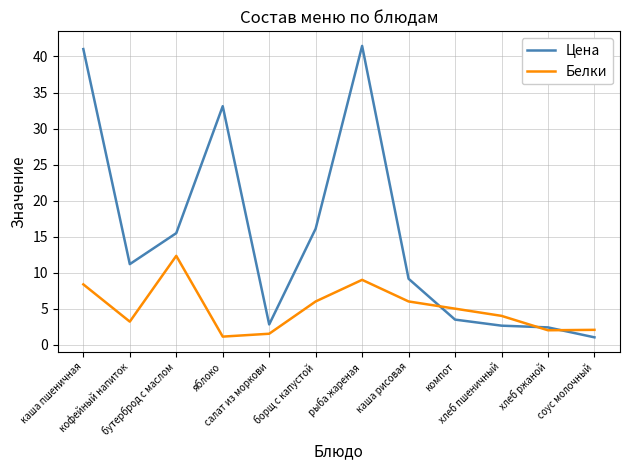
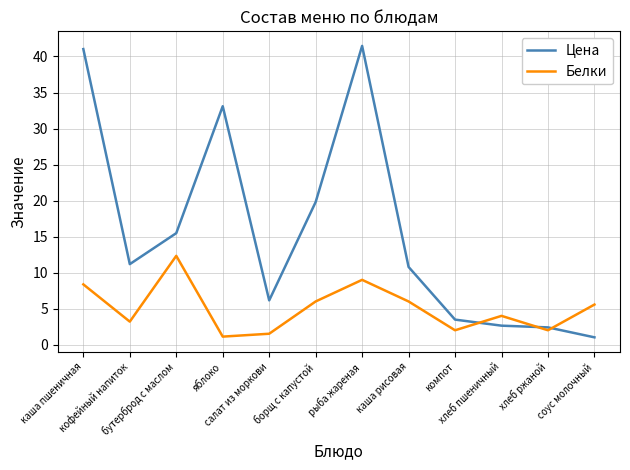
Цена, салат из моркови: 3 -> 6
Цена, борщ с капустой: 16 -> 20
Цена, каша рисовая: 9 -> 11
Белки, компот: 5 -> 2
Белки, соус молочный: 2 -> 6
